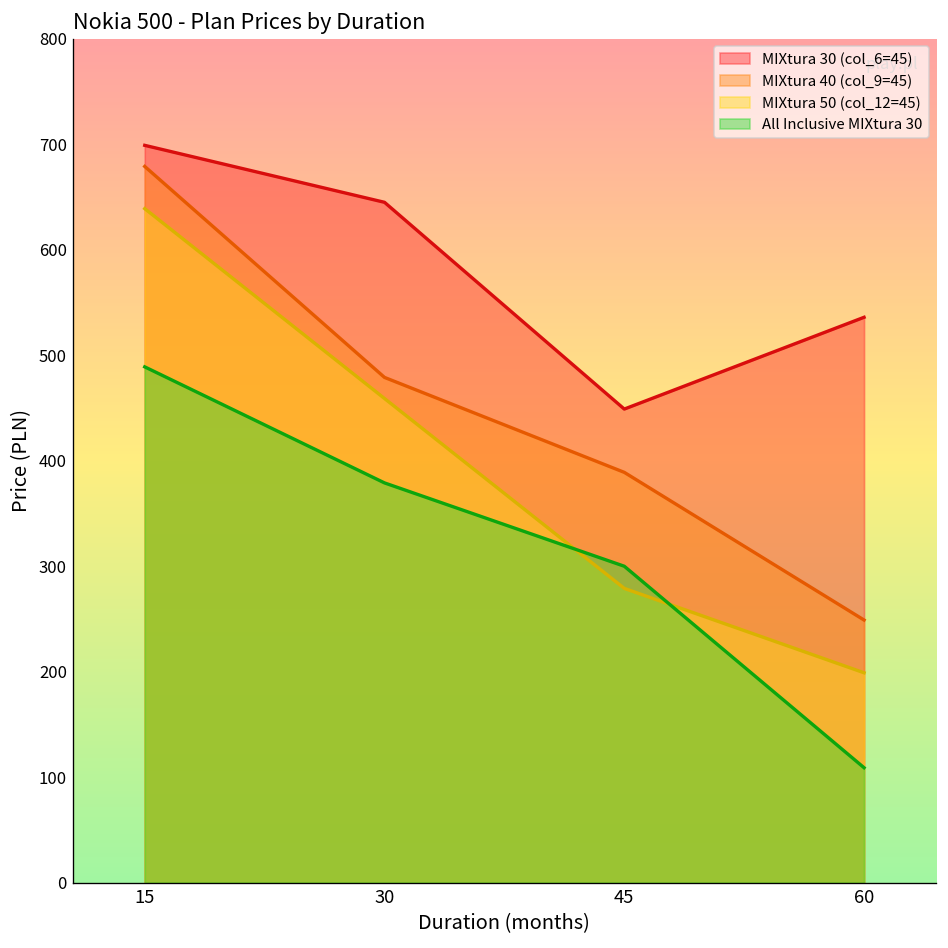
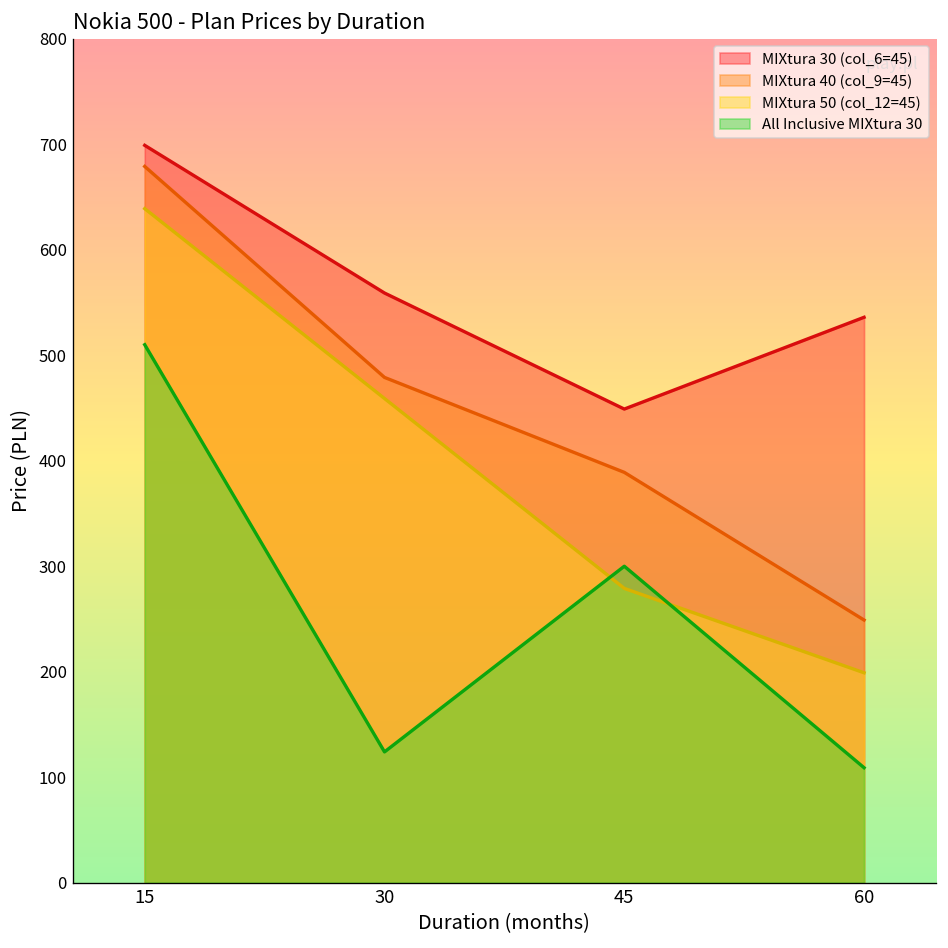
All Inclusive MIXtura 30, 15: 490 -> 510
MIXtura 30 (col_6=45), 30: 650 -> 560
All Inclusive MIXtura 30, 30: 380 -> 120
